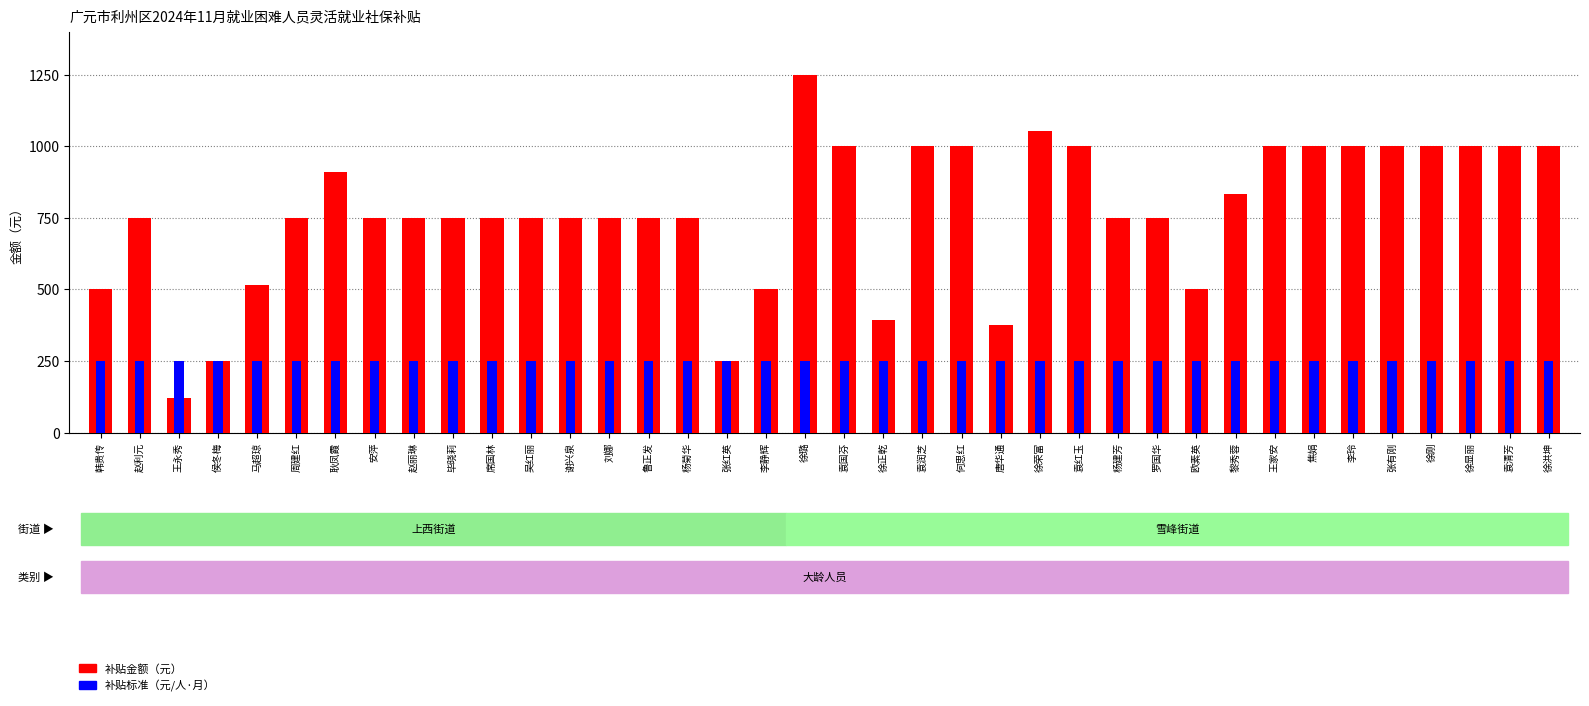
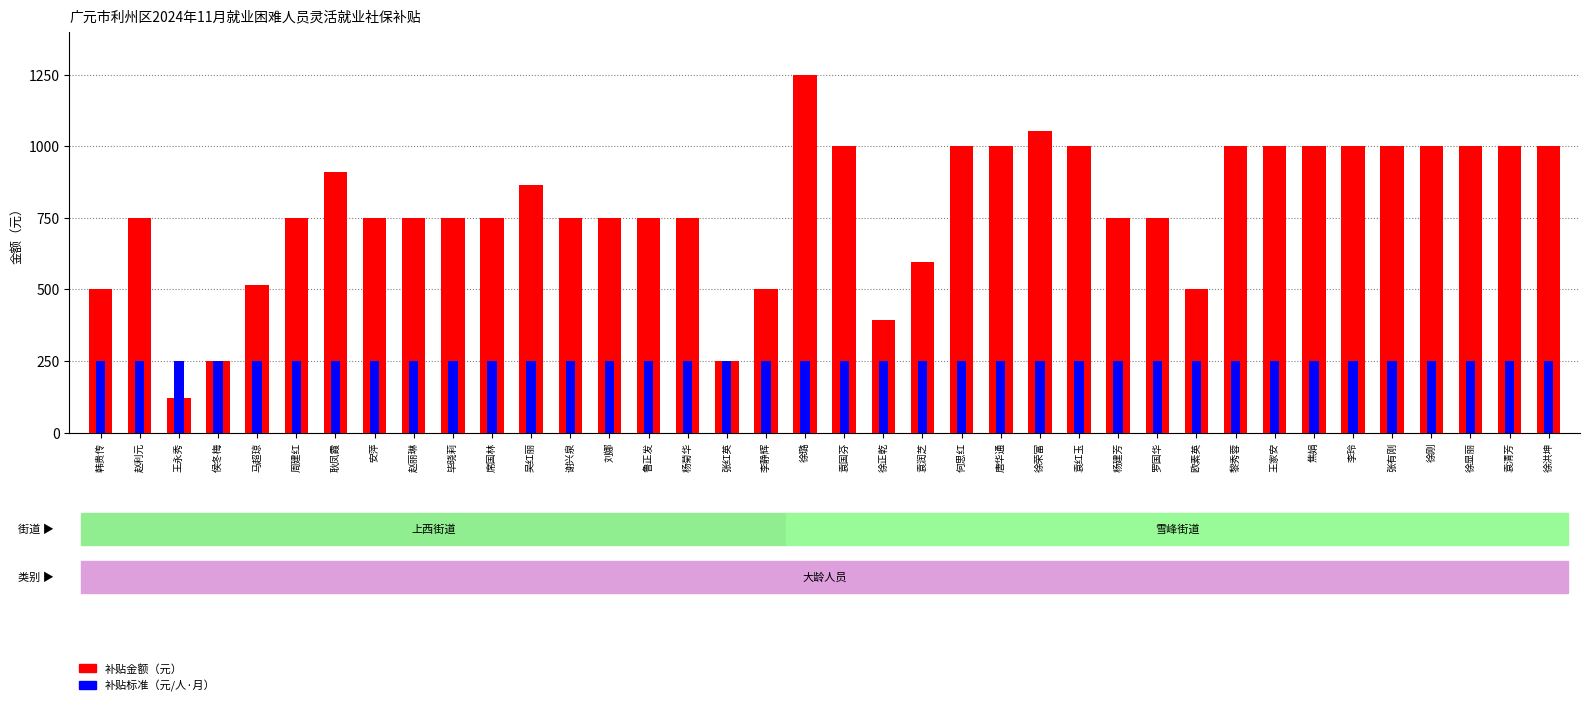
补贴金额（元）, 吴红丽: 750 -> 860
补贴金额（元）, 袁润芝: 1000 -> 600
补贴金额（元）, 唐华通: 370 -> 1000
补贴金额（元）, 黎秀蓉: 830 -> 1000
